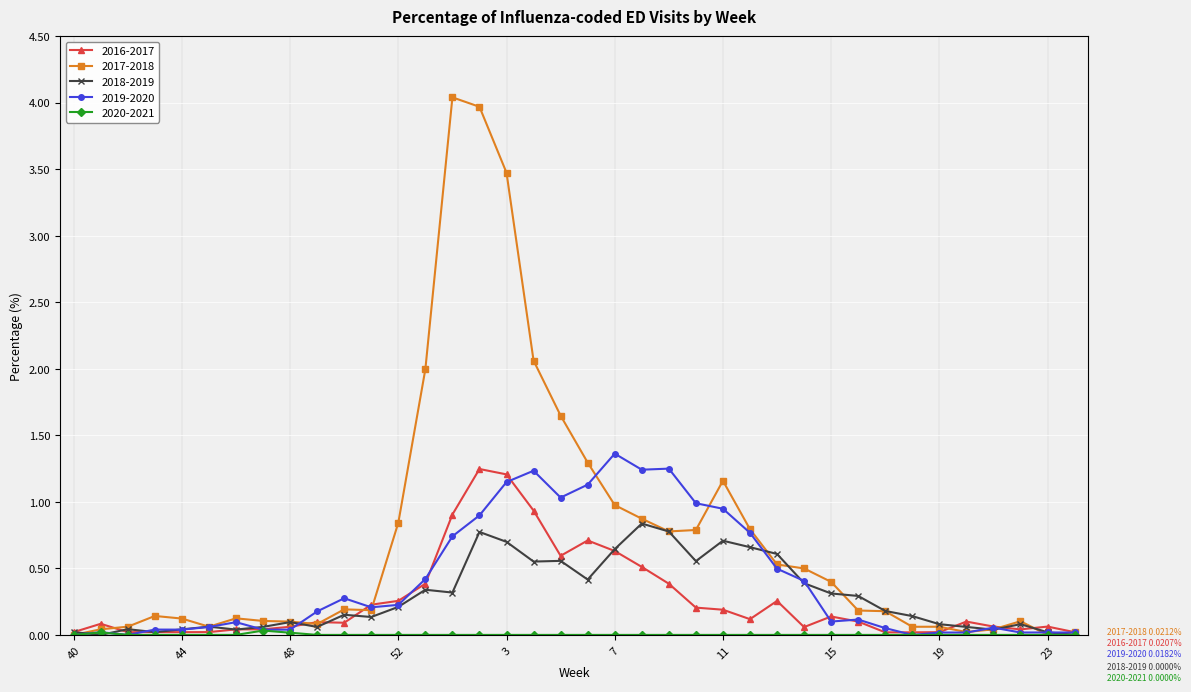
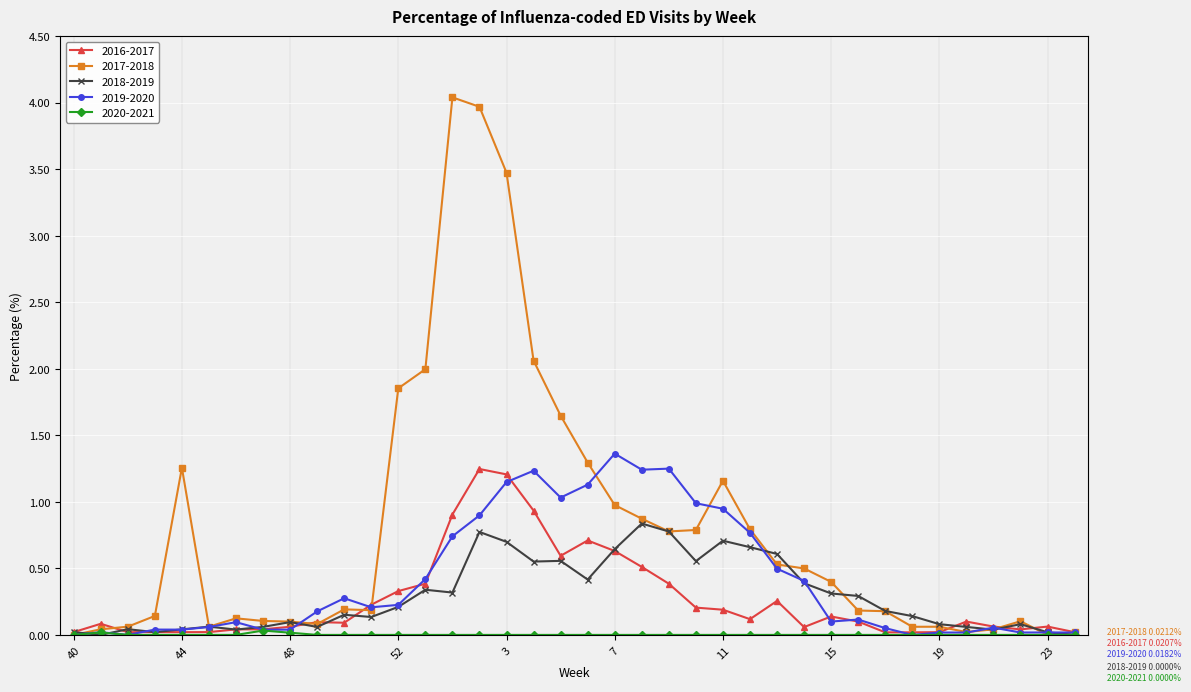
2017-2018, 44: 0.12 -> 1.26
2016-2017, 52: 0.26 -> 0.33
2017-2018, 52: 0.84 -> 1.85
